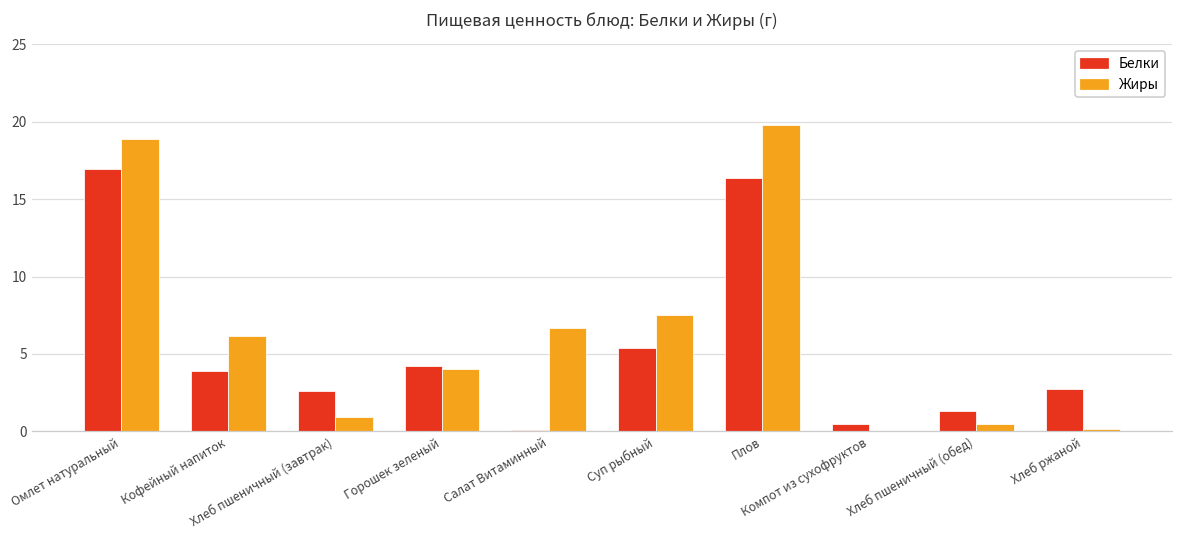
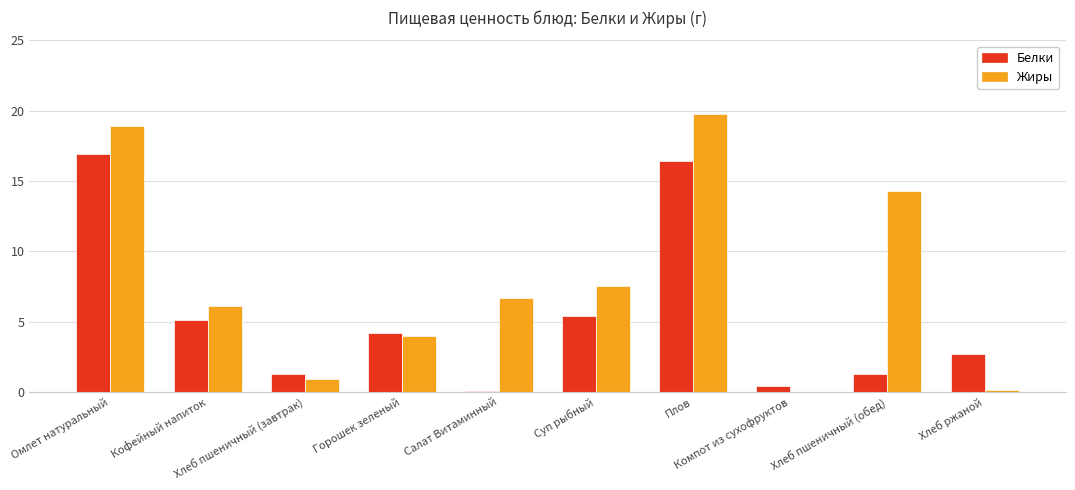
Белки, Кофейный напиток: 3.9 -> 5.1
Белки, Хлеб пшеничный (завтрак): 2.6 -> 1.3
Жиры, Хлеб пшеничный (обед): 0.5 -> 14.3
